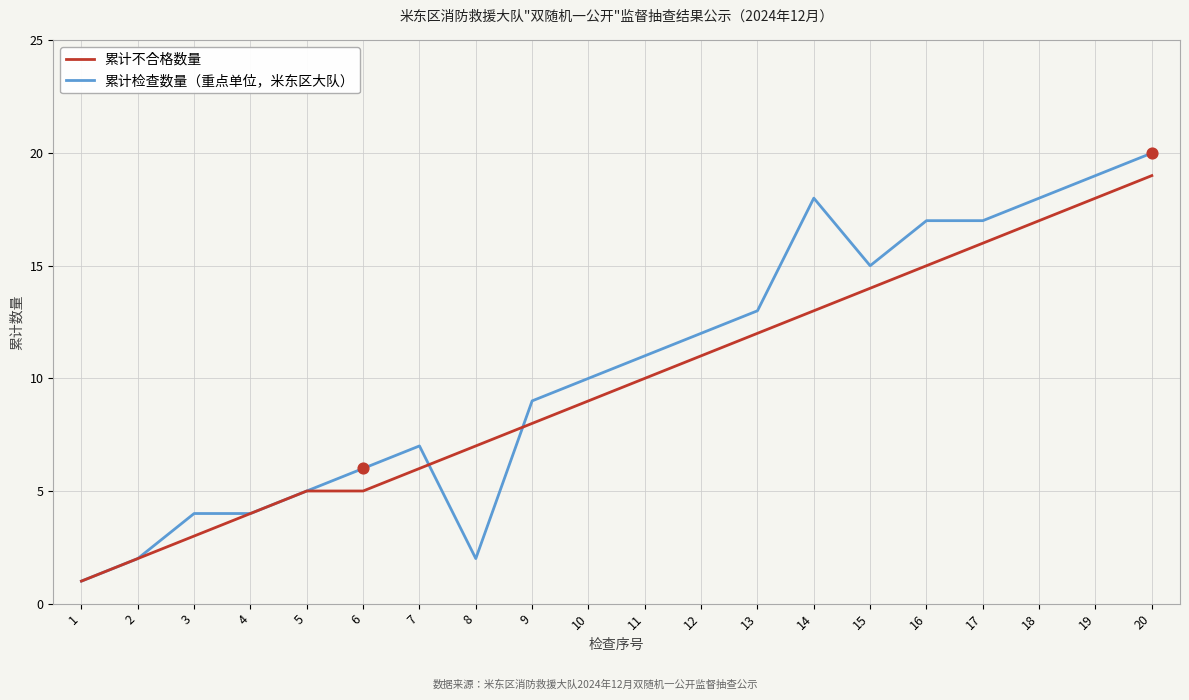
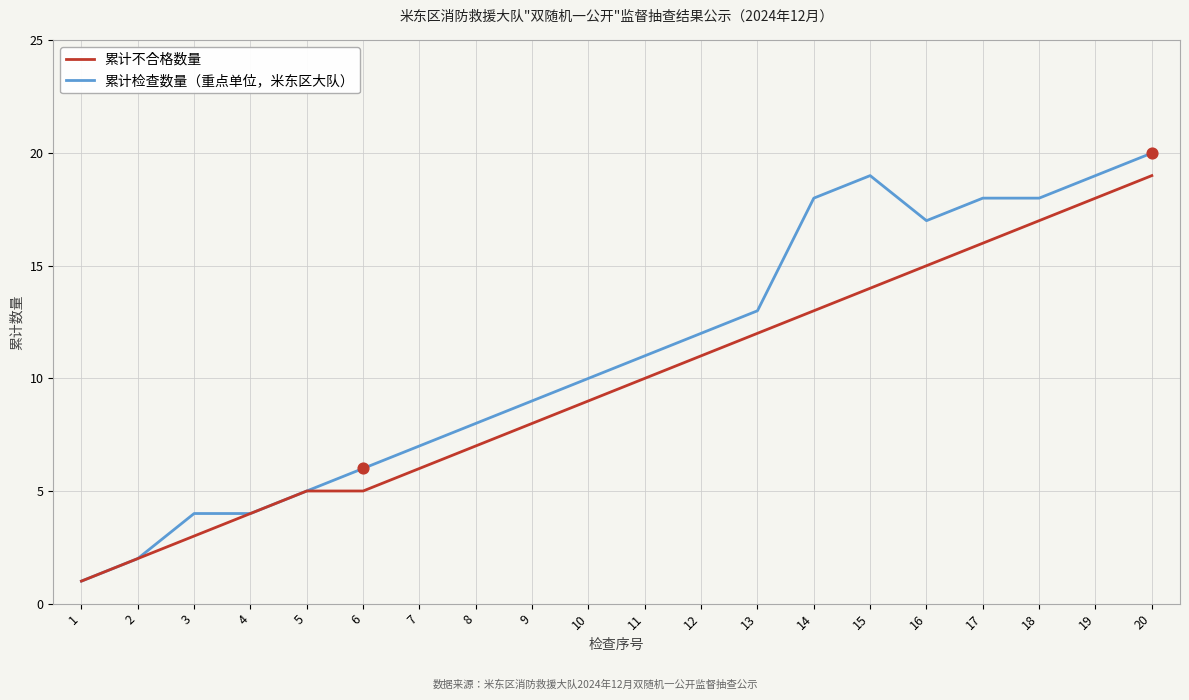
累计检查数量（重点单位，米东区大队）, 8: 2 -> 8
累计检查数量（重点单位，米东区大队）, 15: 15 -> 19
累计检查数量（重点单位，米东区大队）, 17: 17 -> 18
